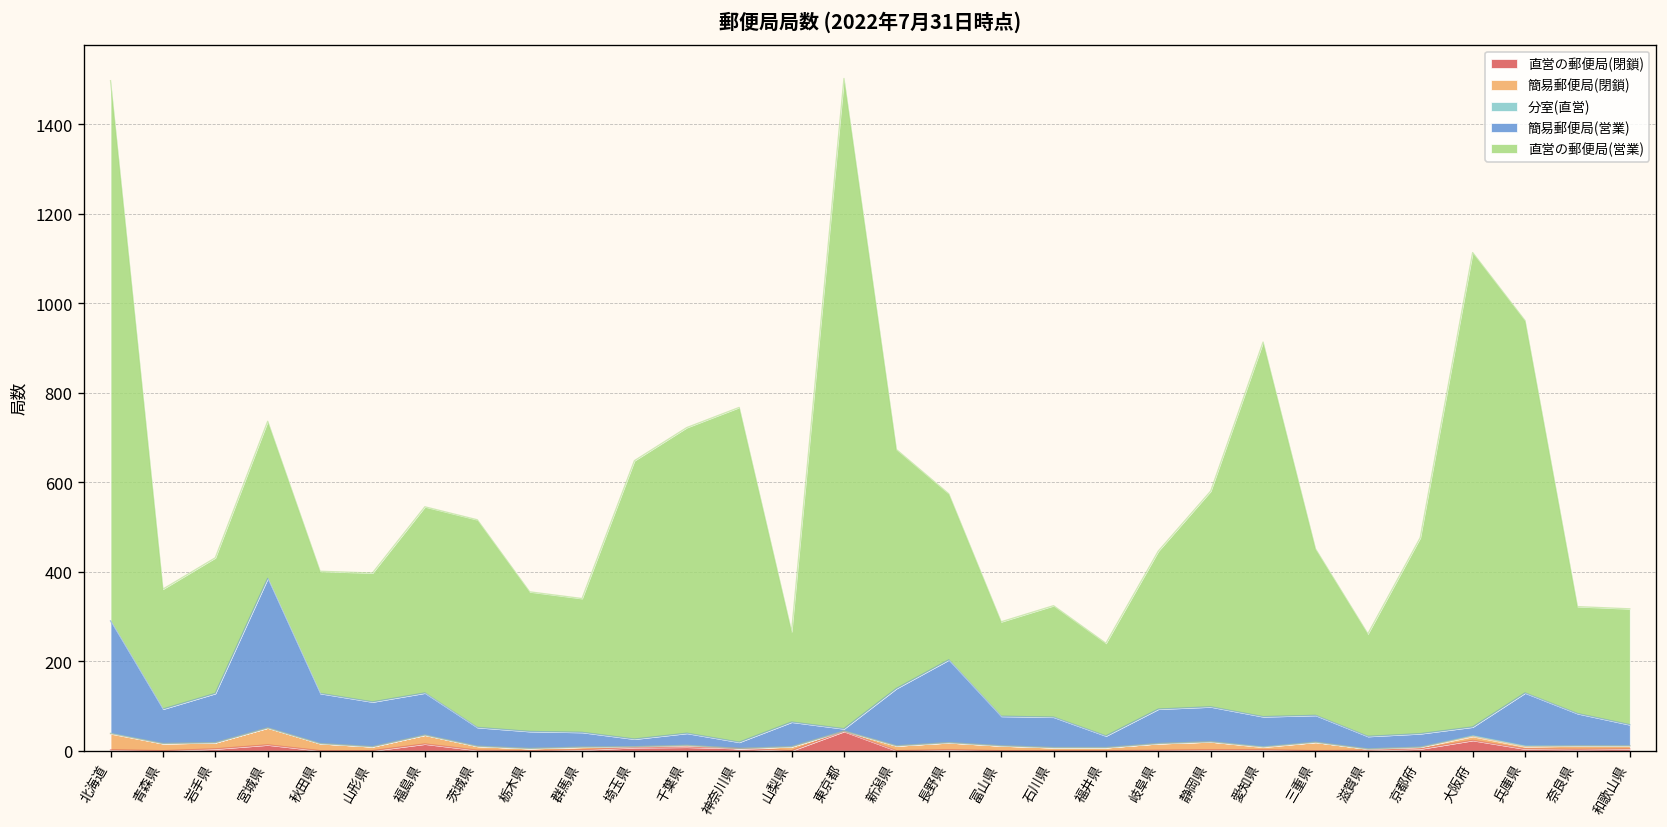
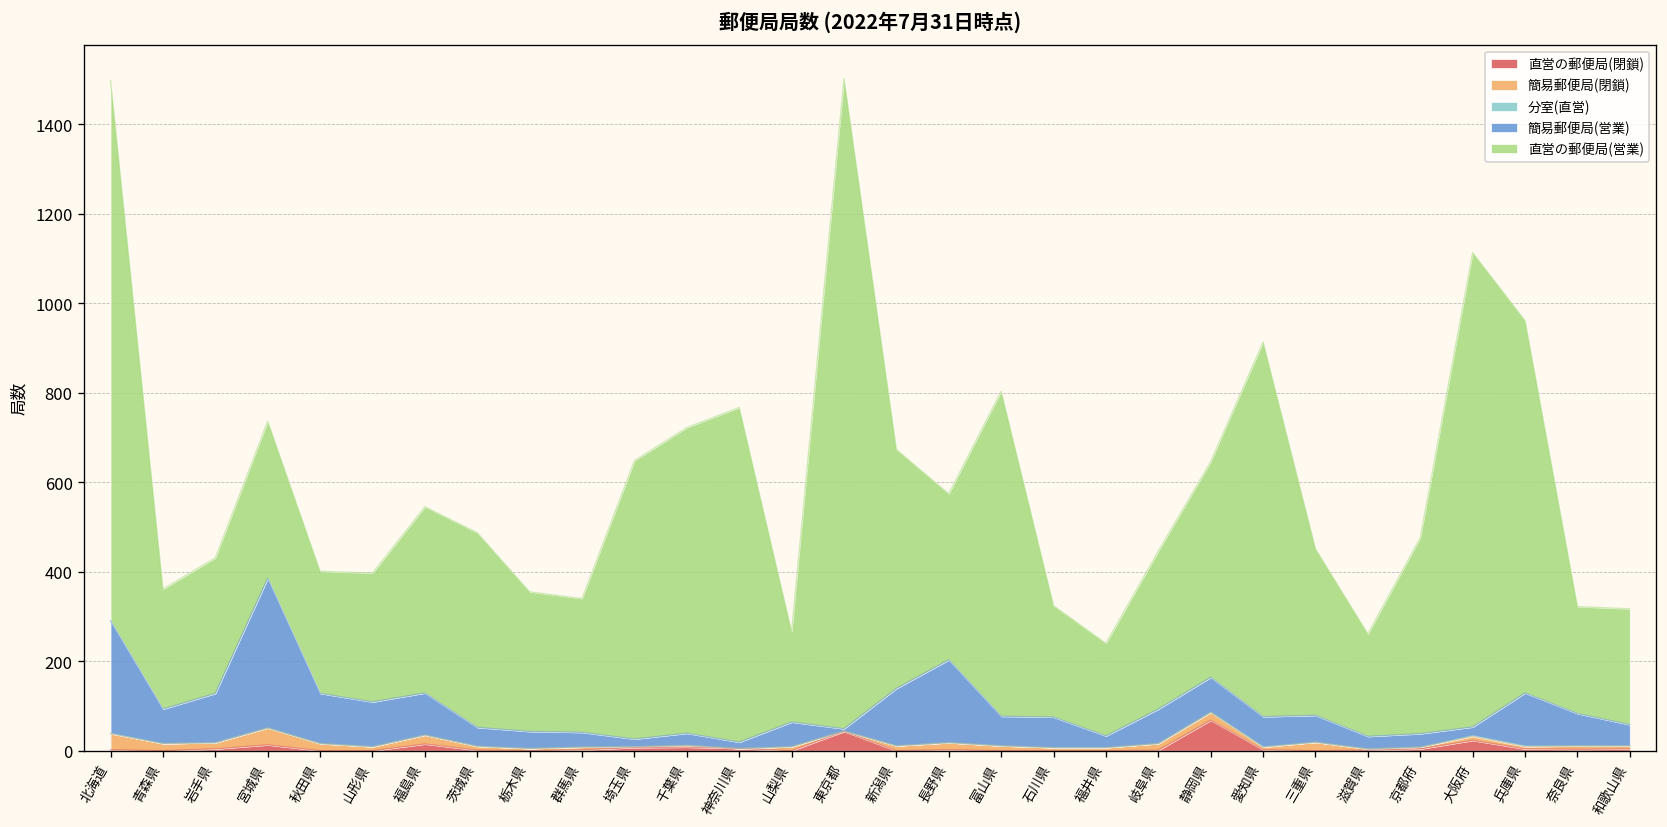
直営の郵便局(営業), 茨城県: 460 -> 440
直営の郵便局(営業), 富山県: 210 -> 730
直営の郵便局(閉鎖), 静岡県: 0 -> 70
